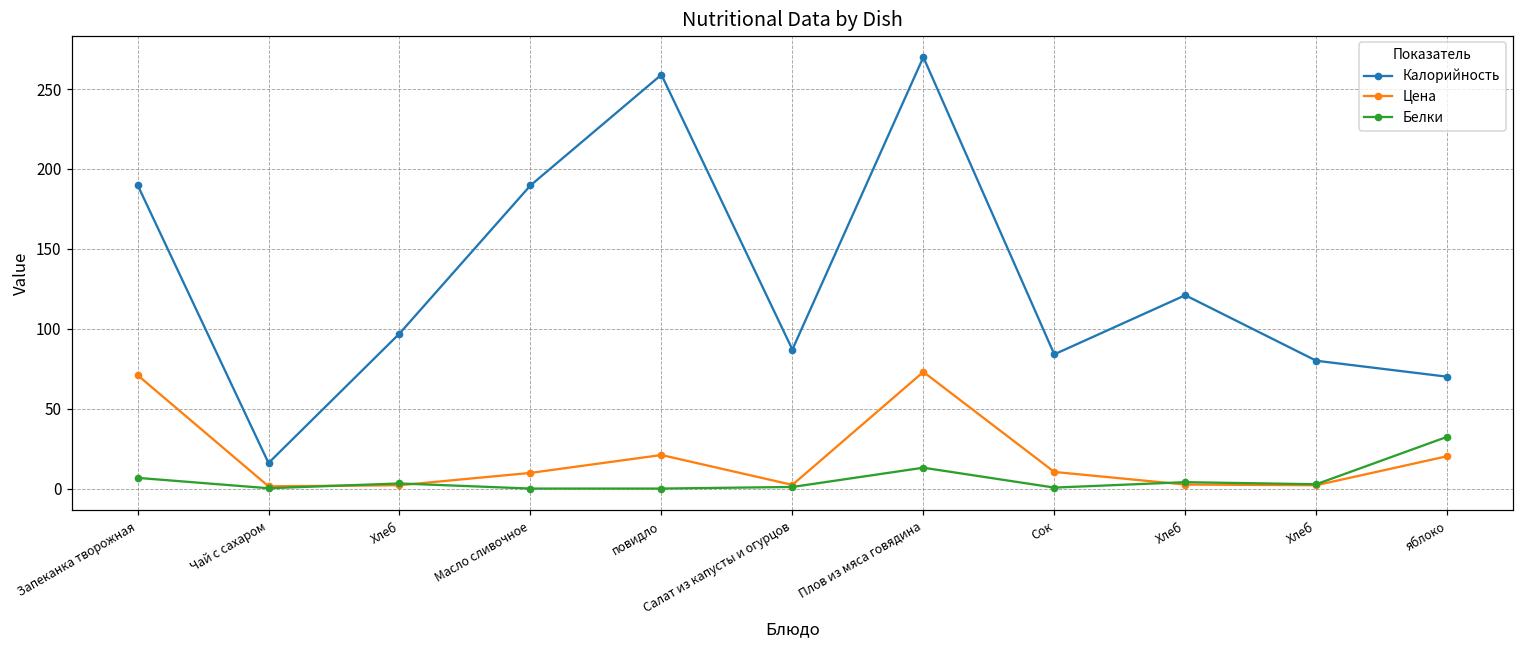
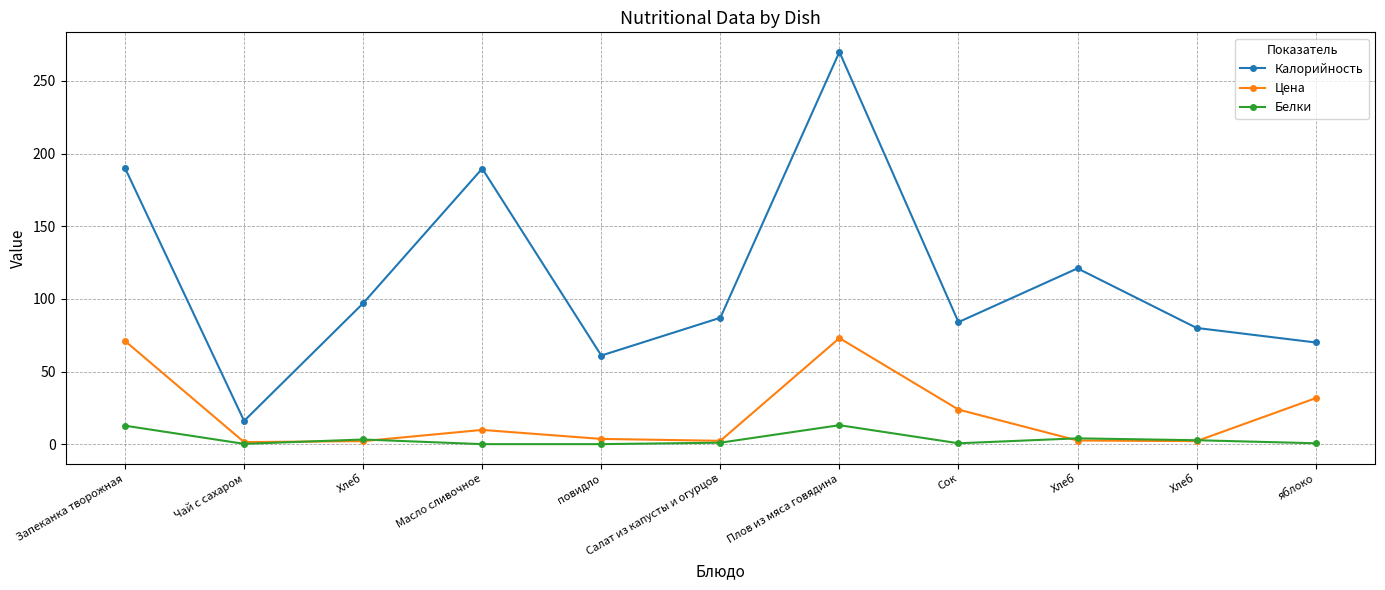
Белки, Запеканка творожная: 7 -> 13
Калорийность, повидло: 259 -> 61
Цена, повидло: 21 -> 4
Цена, Сок: 10 -> 24
Цена, яблоко: 20 -> 32
Белки, яблоко: 32 -> 1
